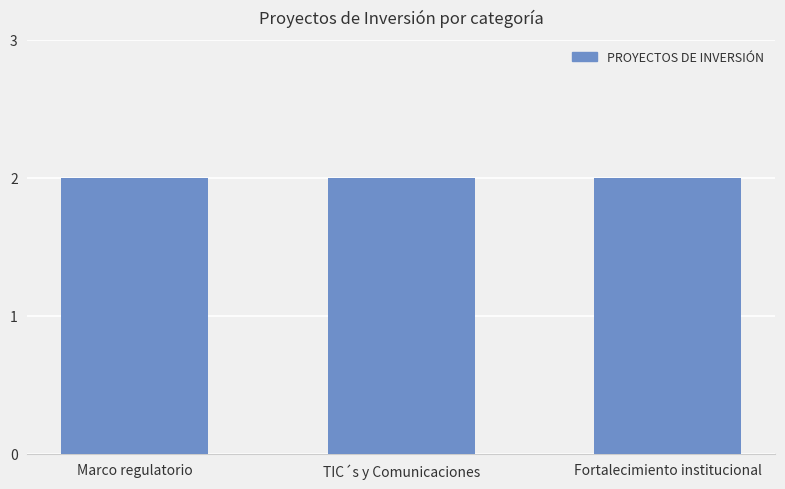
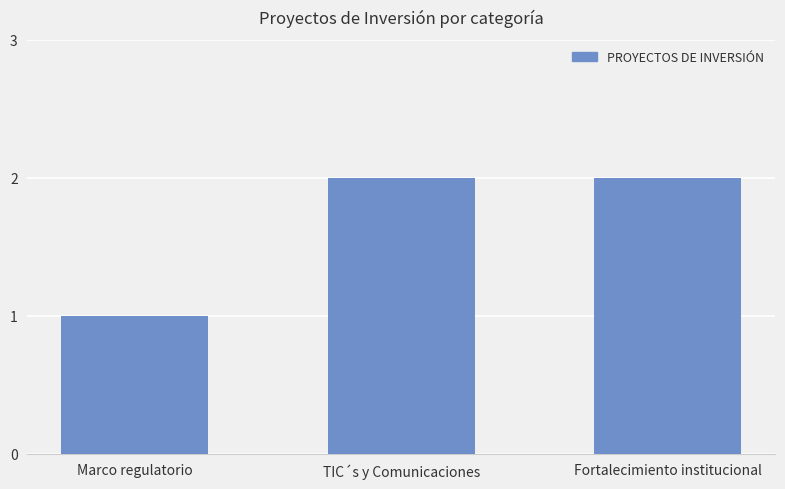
Marco regulatorio: 2 -> 1
